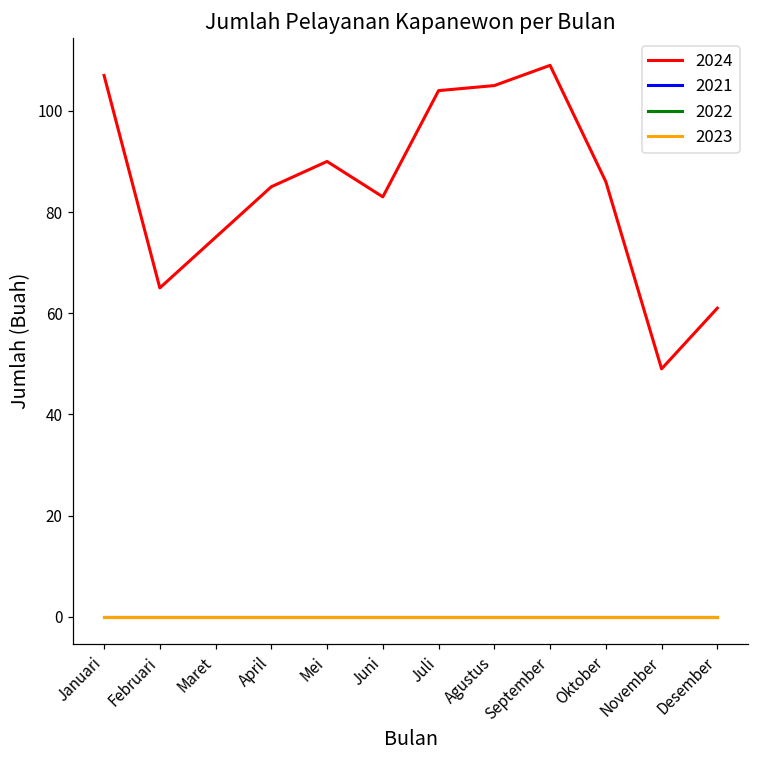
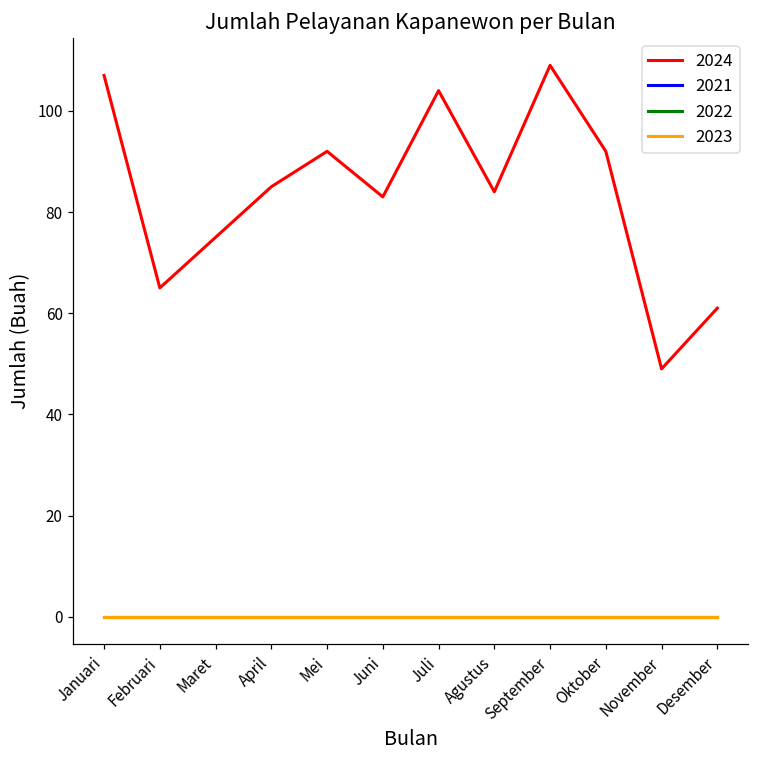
2024, Mei: 90 -> 92
2024, Agustus: 105 -> 84
2024, Oktober: 86 -> 92
